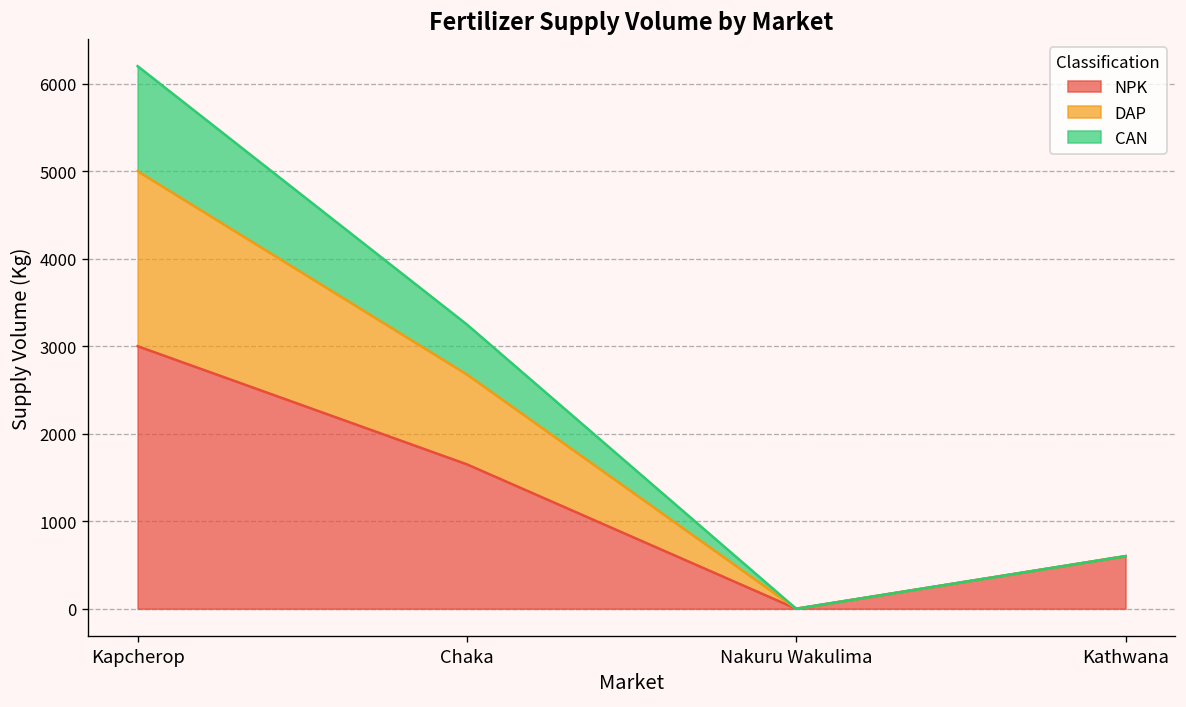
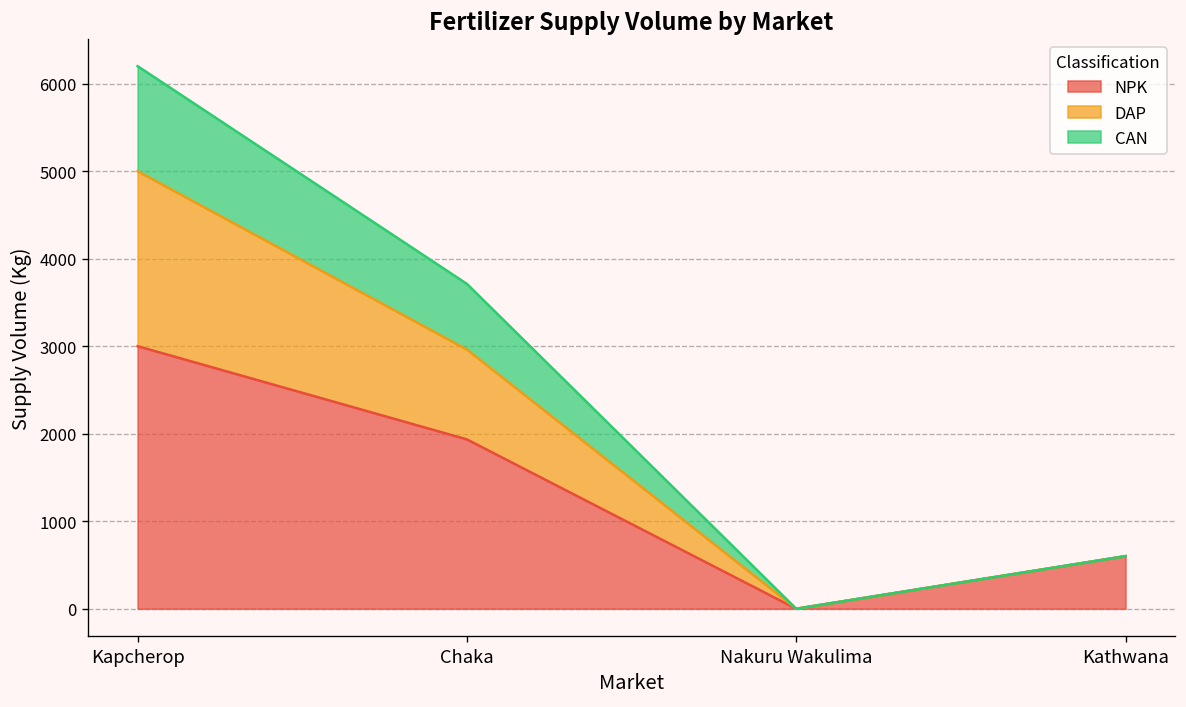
NPK, Chaka: 1700 -> 1900
CAN, Chaka: 600 -> 800
